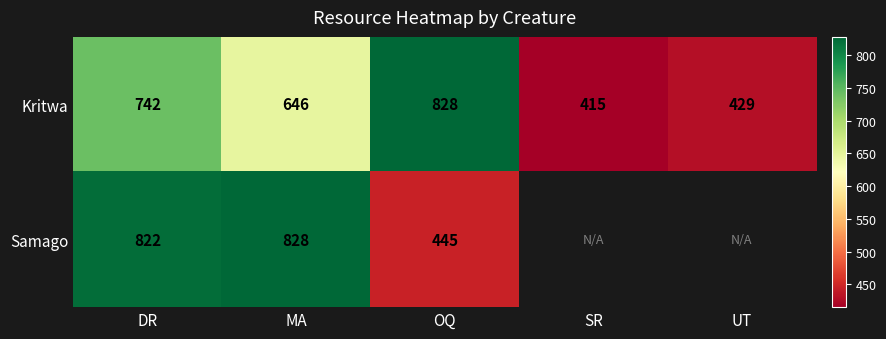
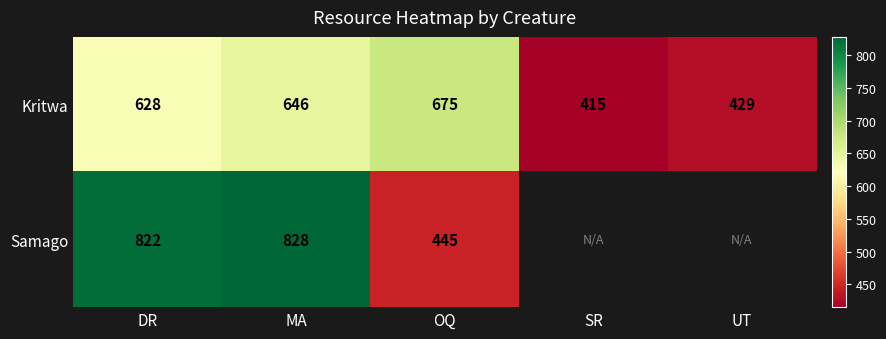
Kritwa, DR: 742 -> 628
Kritwa, OQ: 828 -> 675
